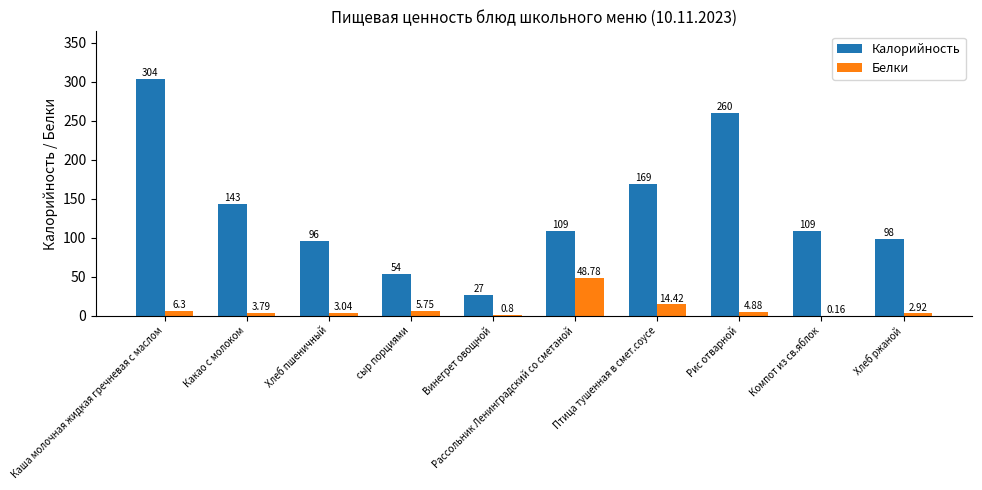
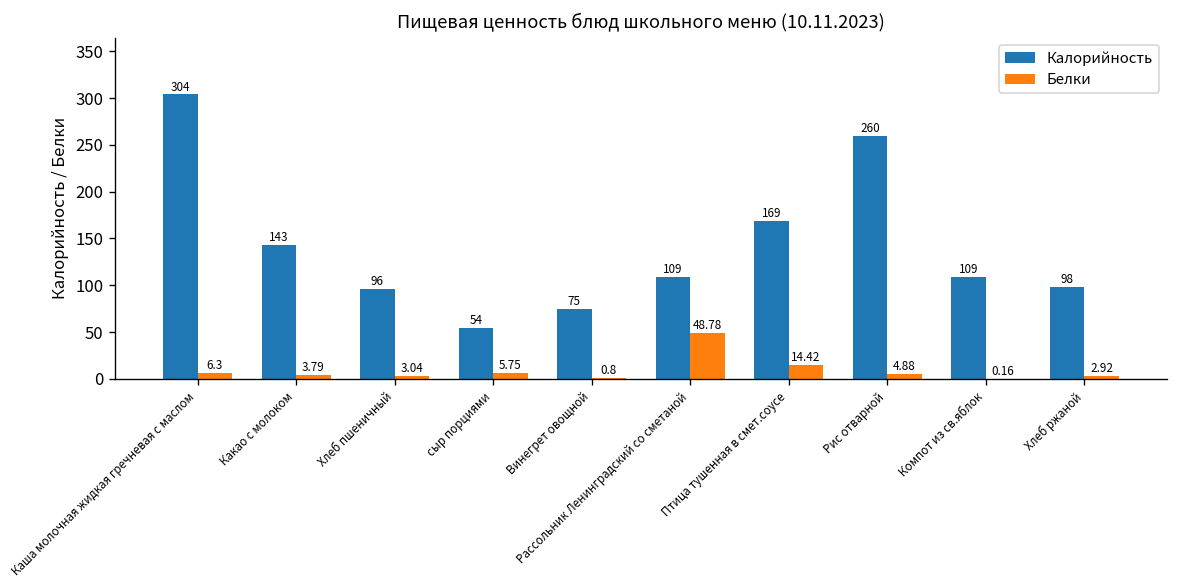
Калорийность, Винегрет овощной: 27 -> 75
